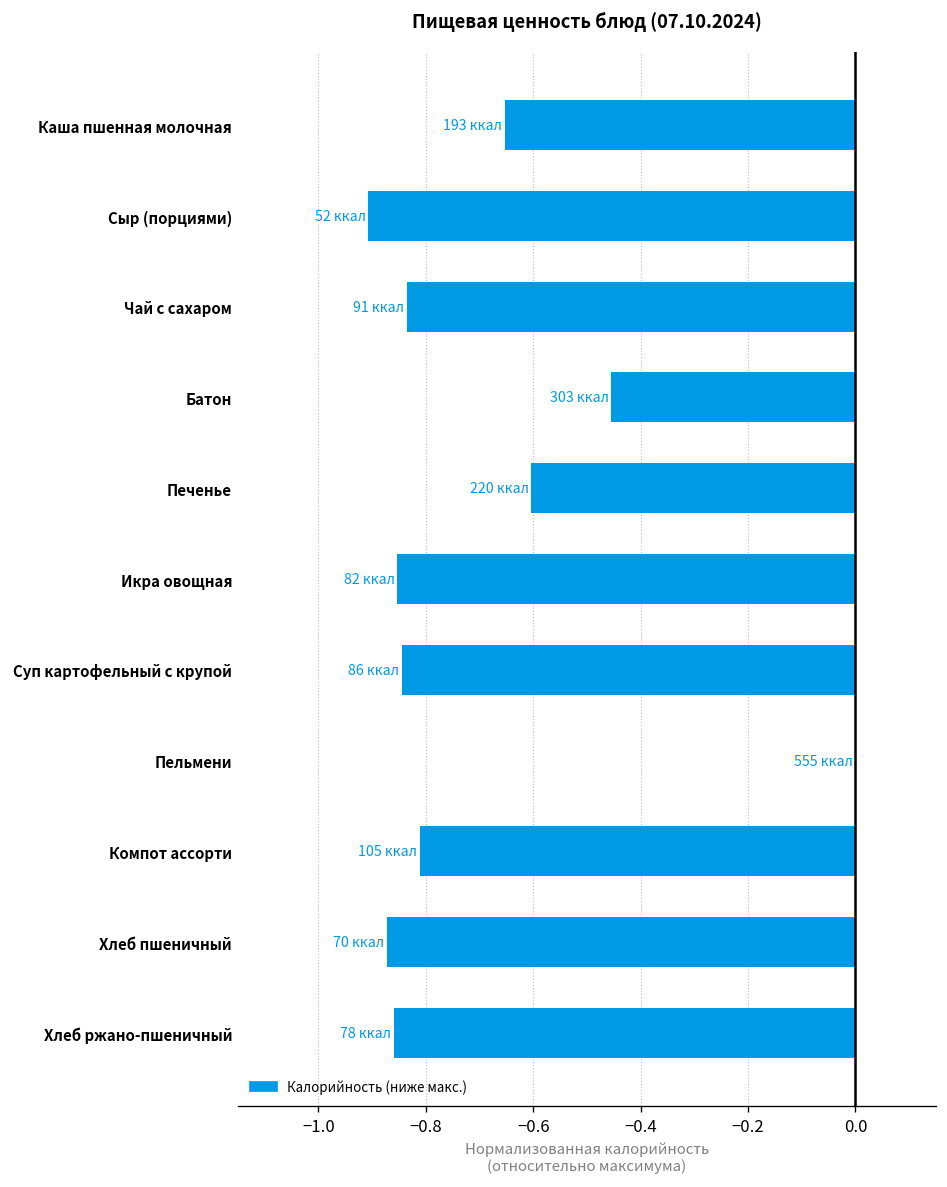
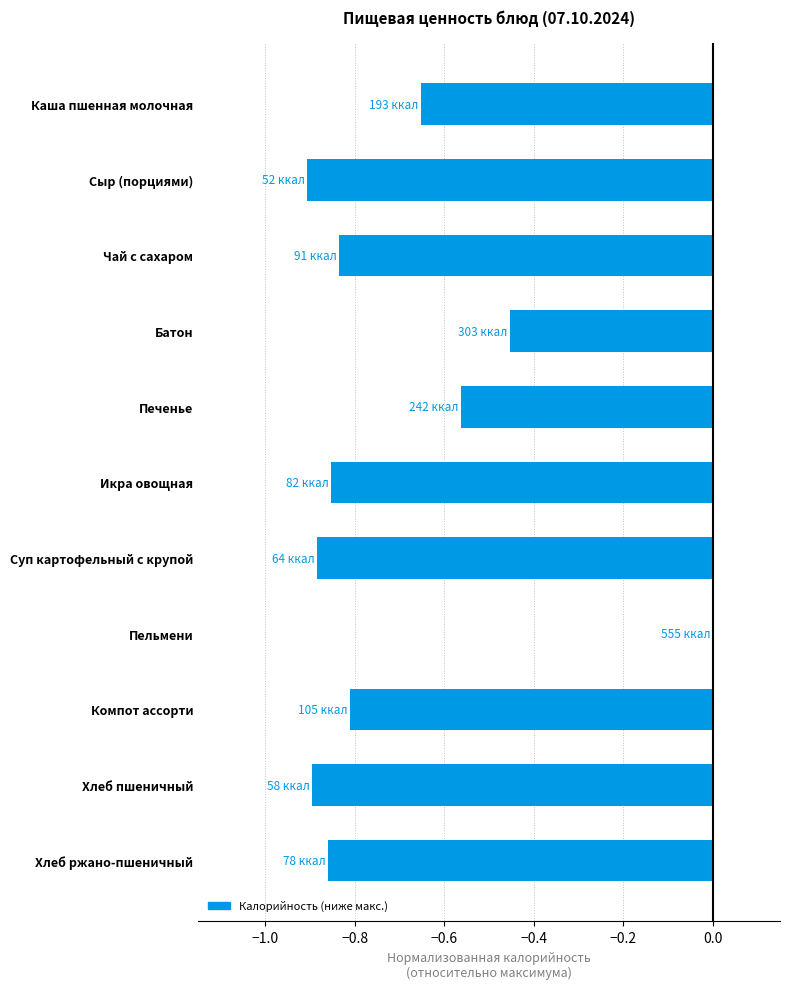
Печенье: 220 -> 242
Суп картофельный с крупой: 86 -> 64
Хлеб пшеничный: 70 -> 58
